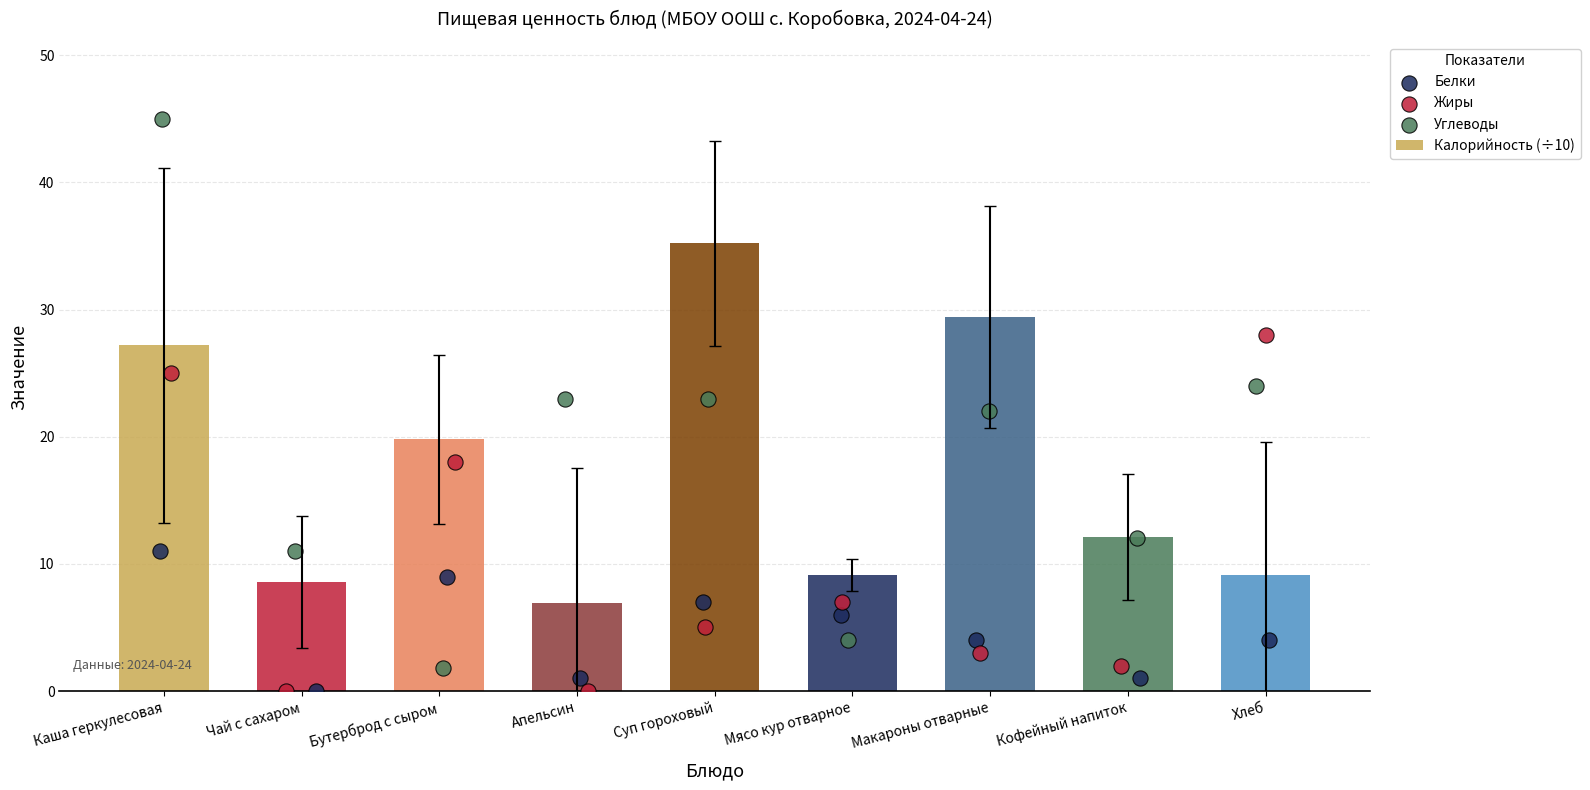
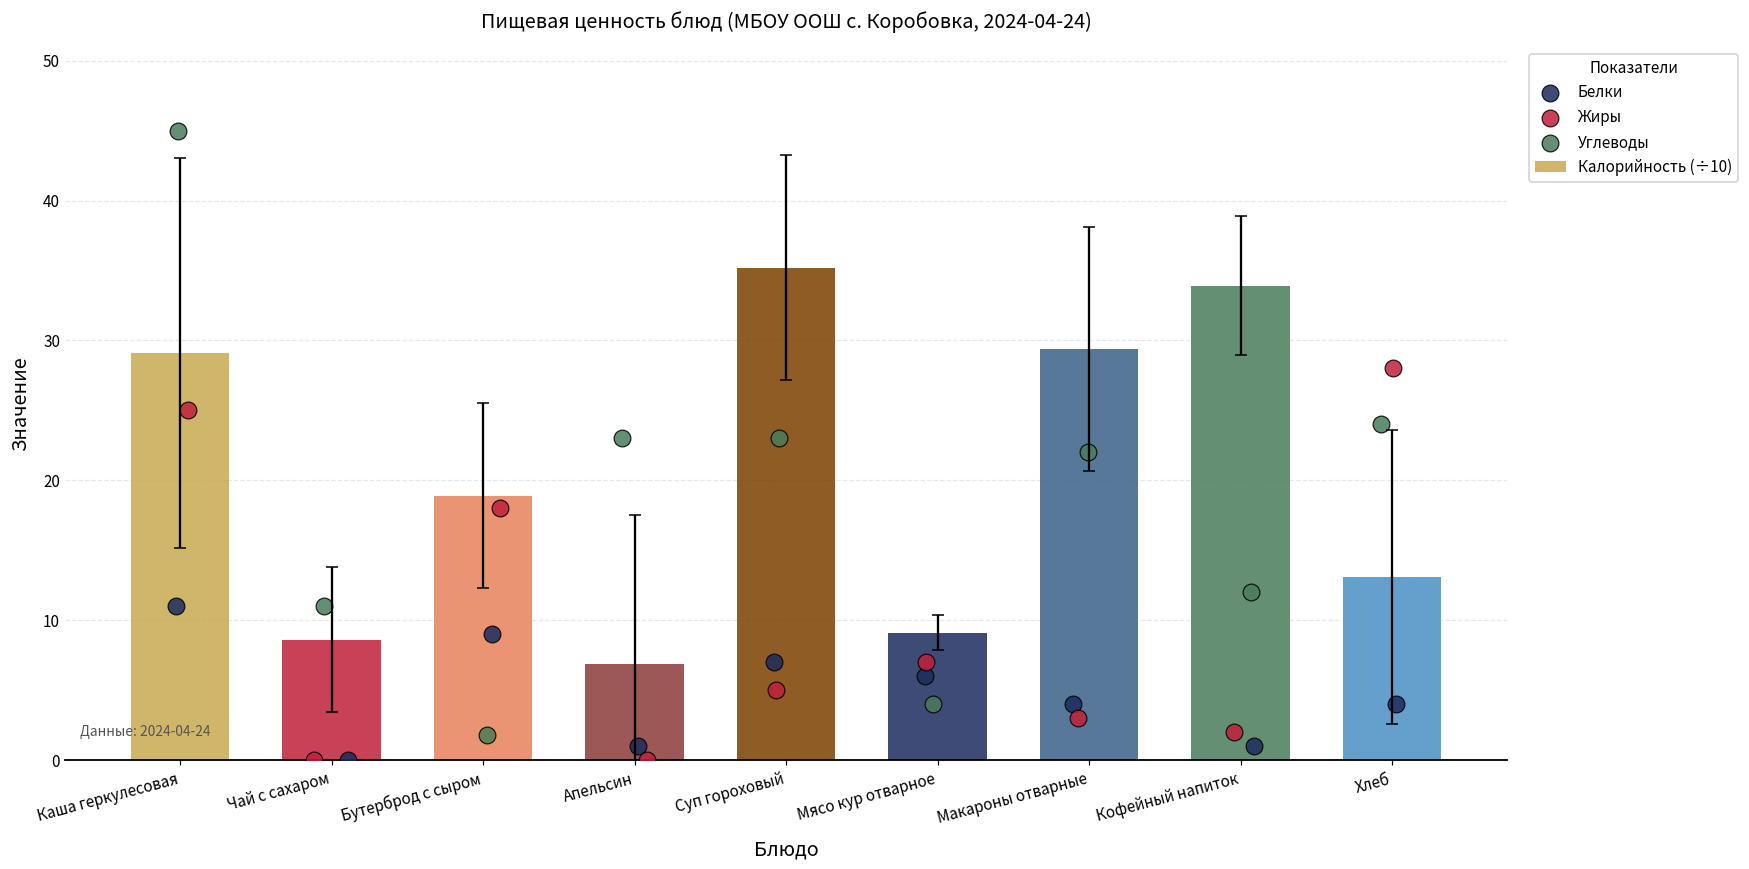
Калорийность (÷10), Каша геркулесовая: 27.2 -> 29.1
Калорийность (÷10), Бутерброд с сыром: 19.8 -> 18.9
Калорийность (÷10), Кофейный напиток: 12.1 -> 33.9
Калорийность (÷10), Хлеб: 9.1 -> 13.1
